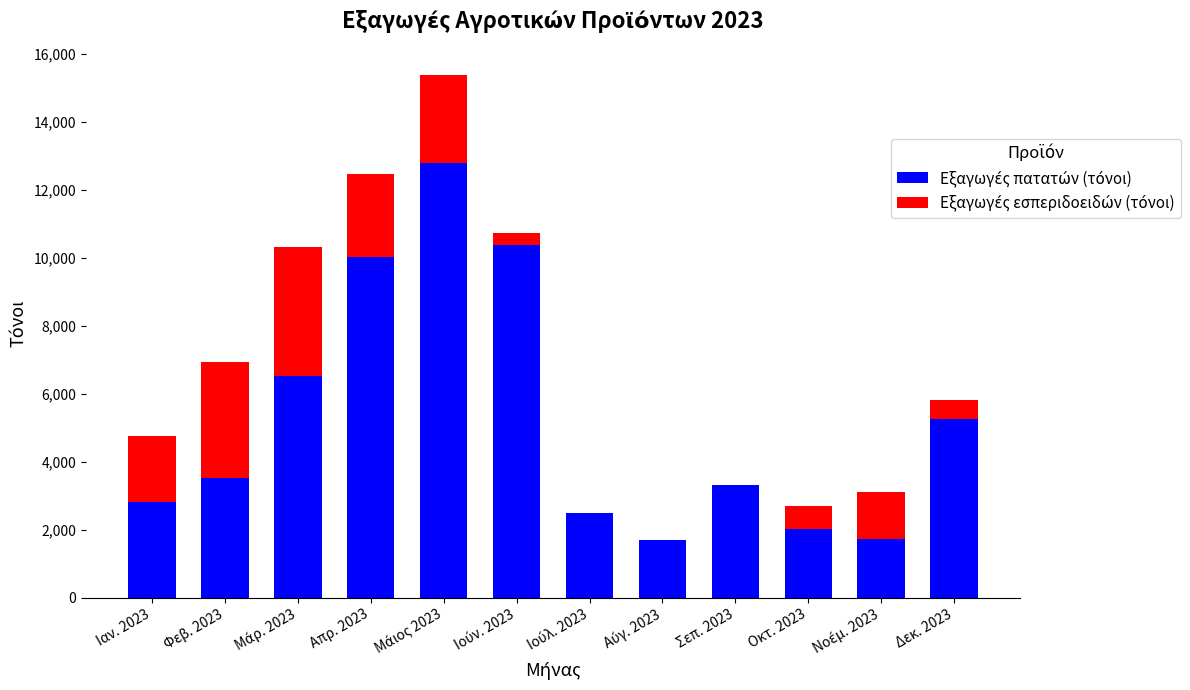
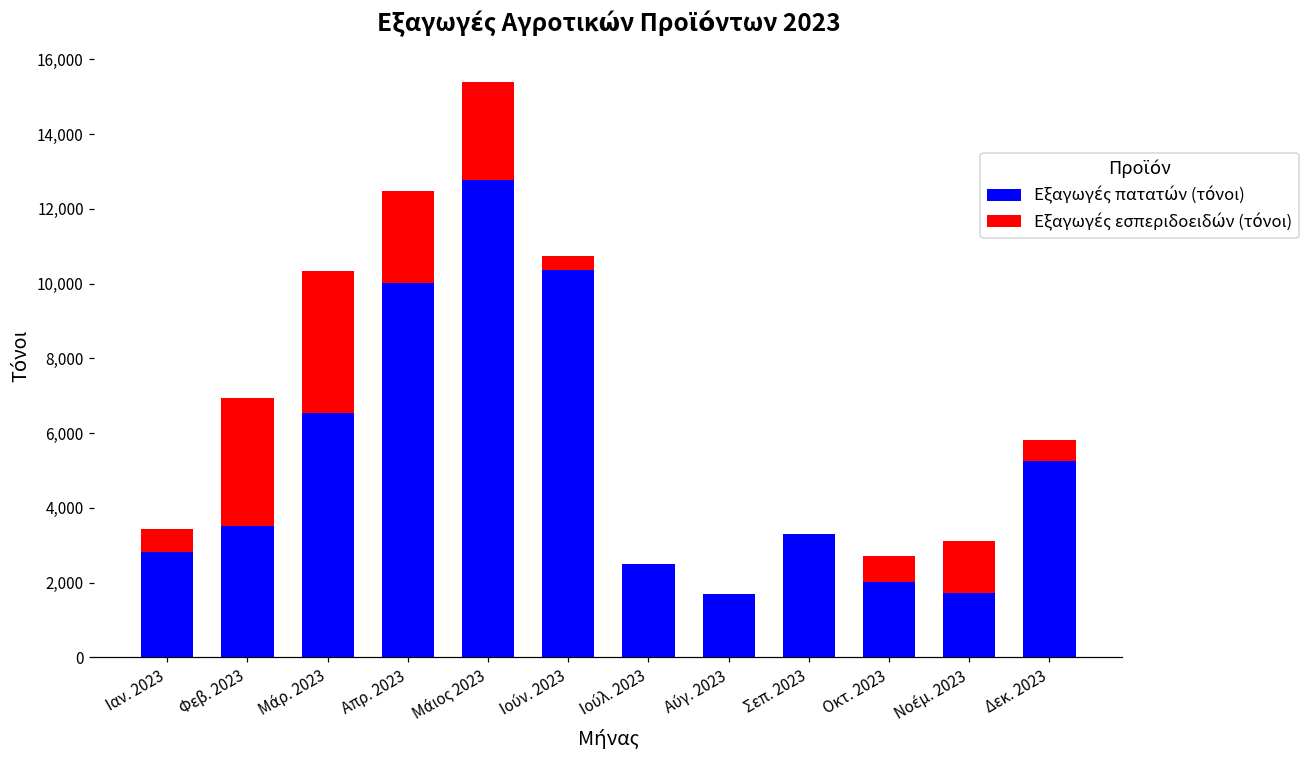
Εξαγωγές εσπεριδοειδών (τόνοι), Ιαν. 2023: 1,900 -> 600
